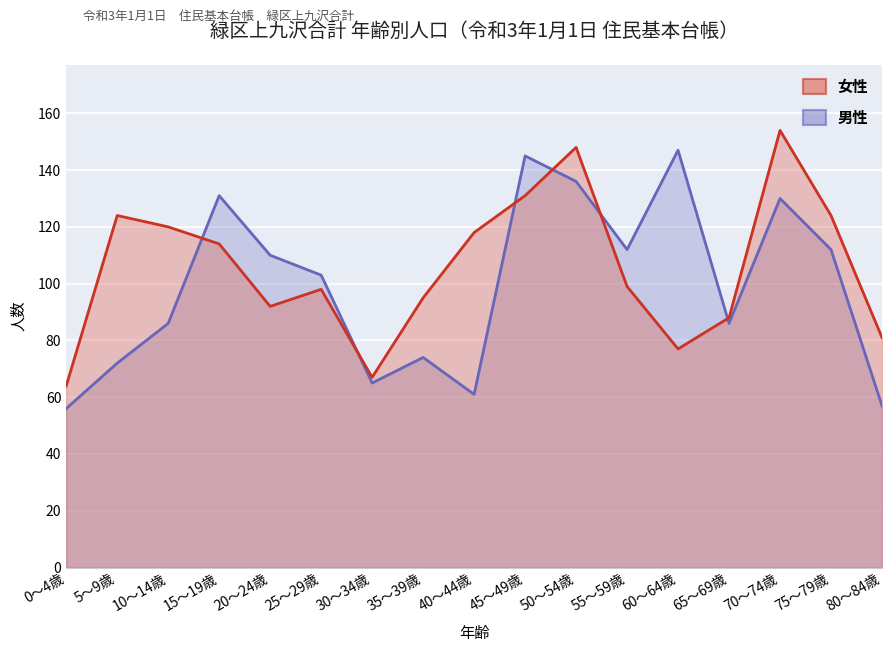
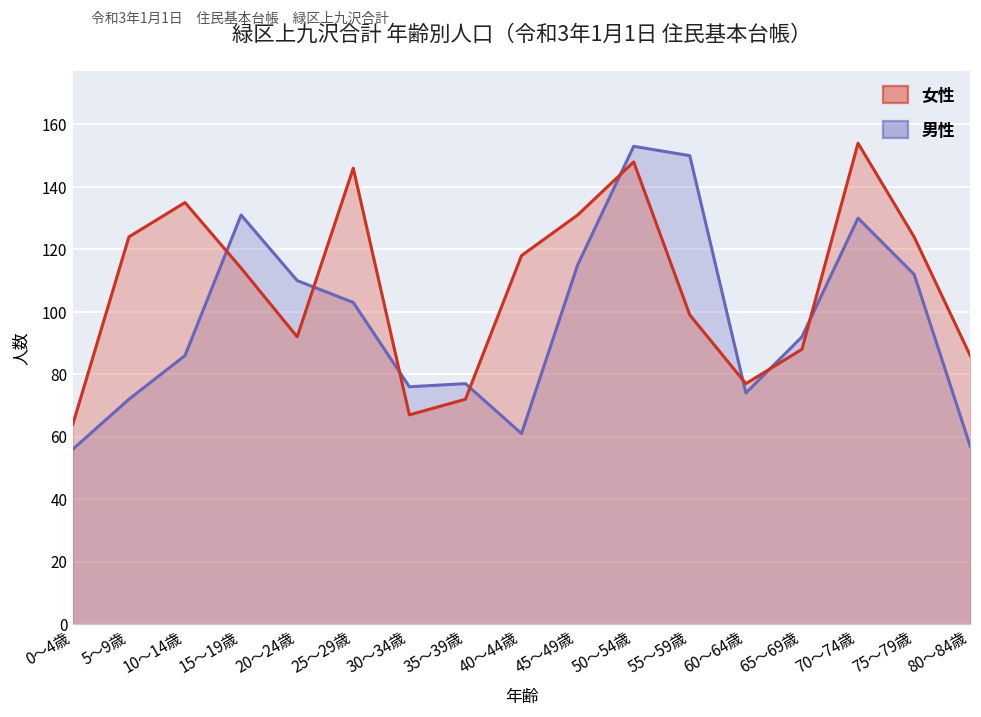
女性, 10～14歳: 120 -> 135
女性, 25～29歳: 98 -> 146
男性, 30～34歳: 65 -> 76
男性, 35～39歳: 74 -> 77
女性, 35～39歳: 95 -> 72
男性, 45～49歳: 145 -> 115
男性, 50～54歳: 136 -> 153
男性, 55～59歳: 112 -> 150
男性, 60～64歳: 147 -> 74
男性, 65～69歳: 86 -> 92
女性, 80～84歳: 81 -> 86
